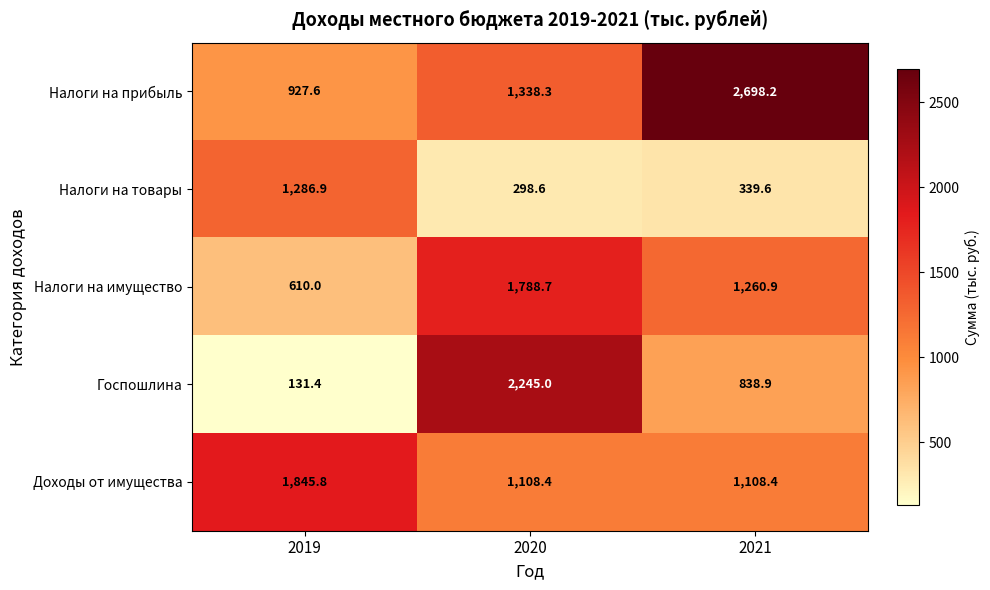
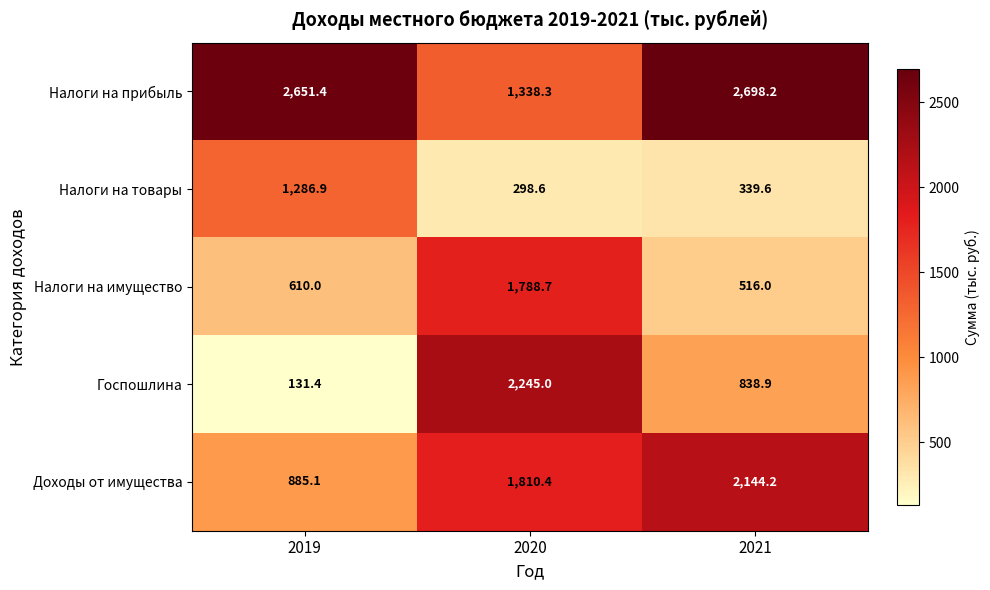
Налоги на прибыль, 2019: 927.6 -> 2,651.4
Налоги на имущество, 2021: 1,260.9 -> 516.0
Доходы от имущества, 2019: 1,845.8 -> 885.1
Доходы от имущества, 2020: 1,108.4 -> 1,810.4
Доходы от имущества, 2021: 1,108.4 -> 2,144.2
